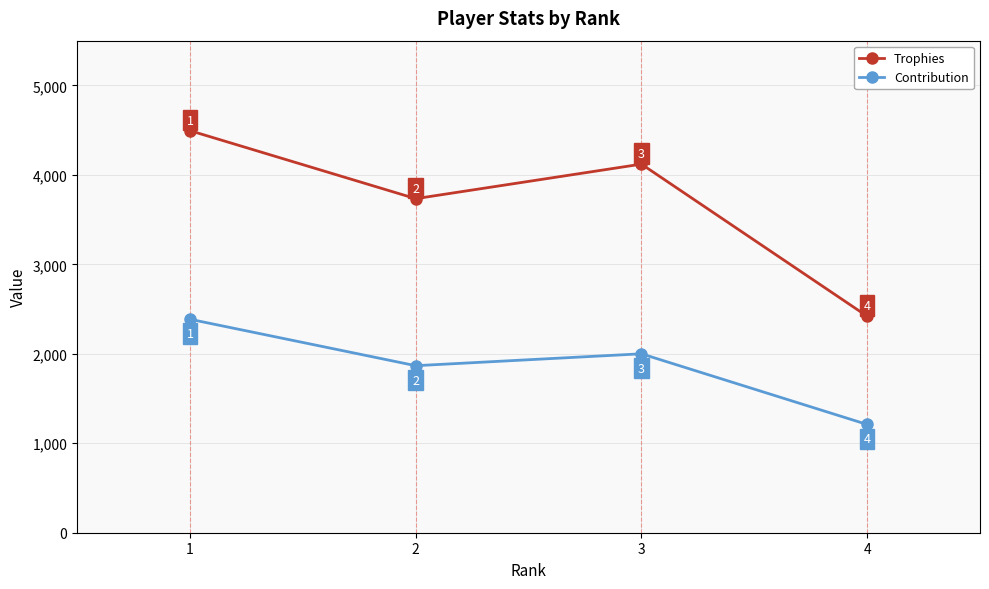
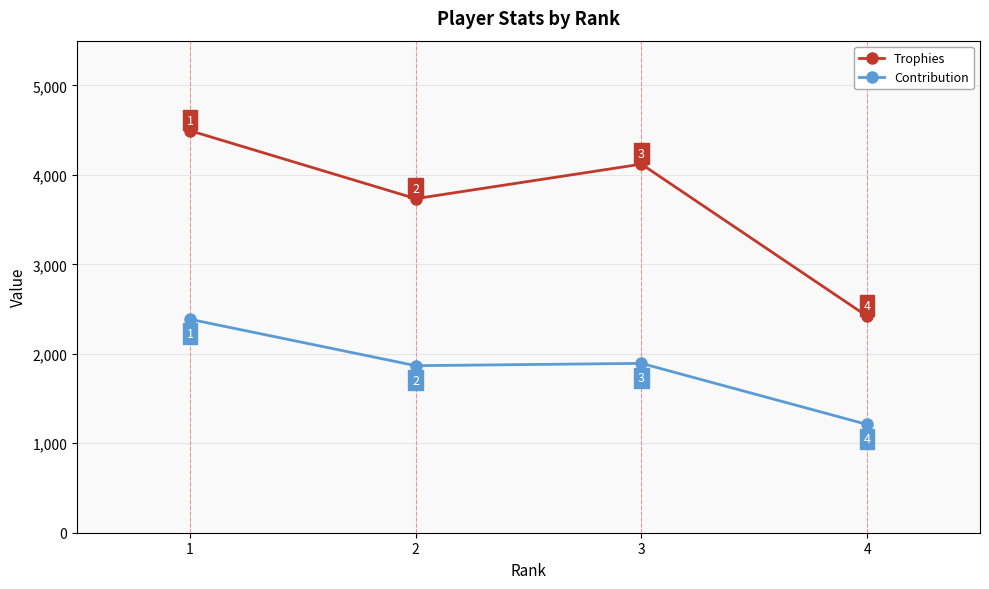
Contribution, 3: 2,000 -> 1,900
